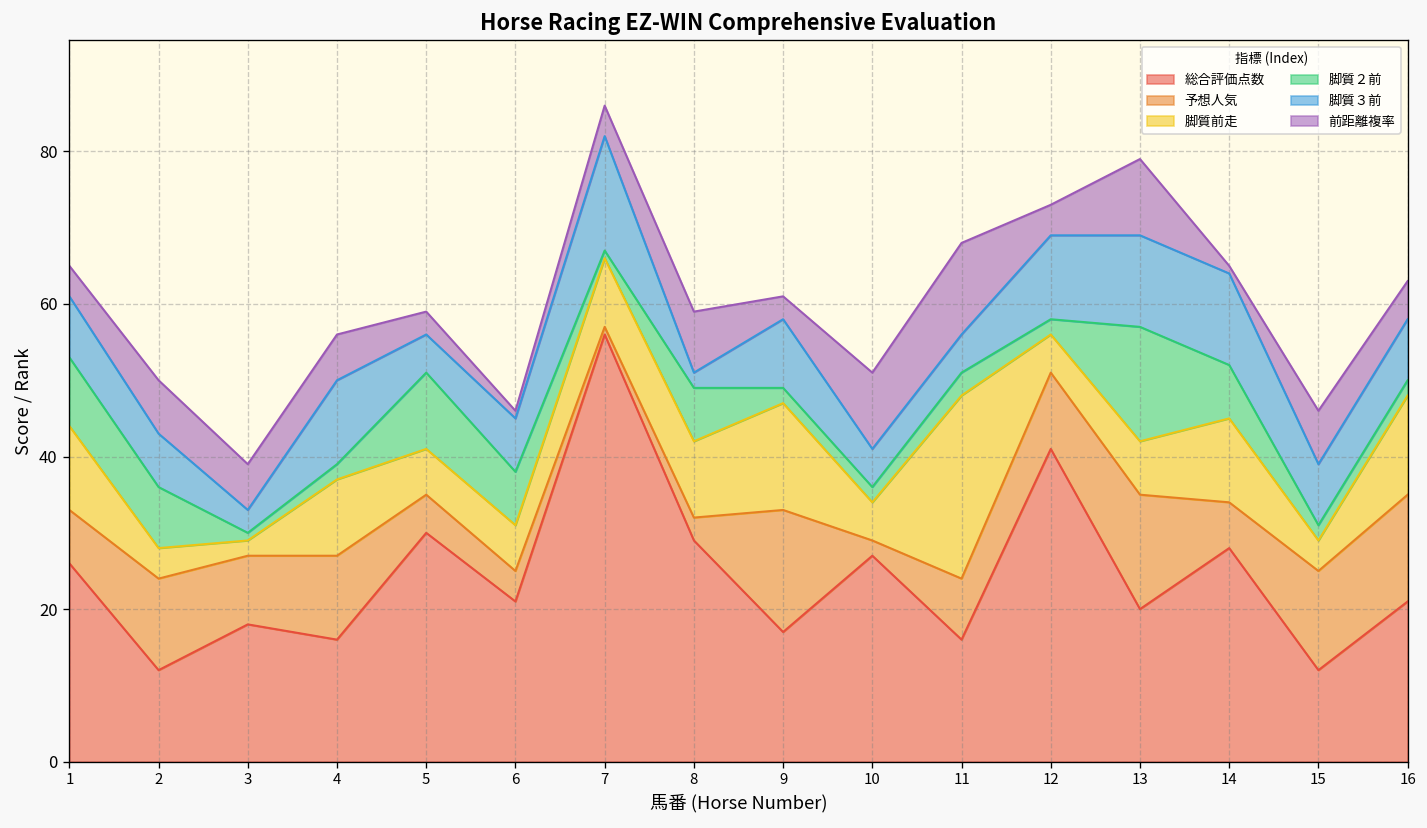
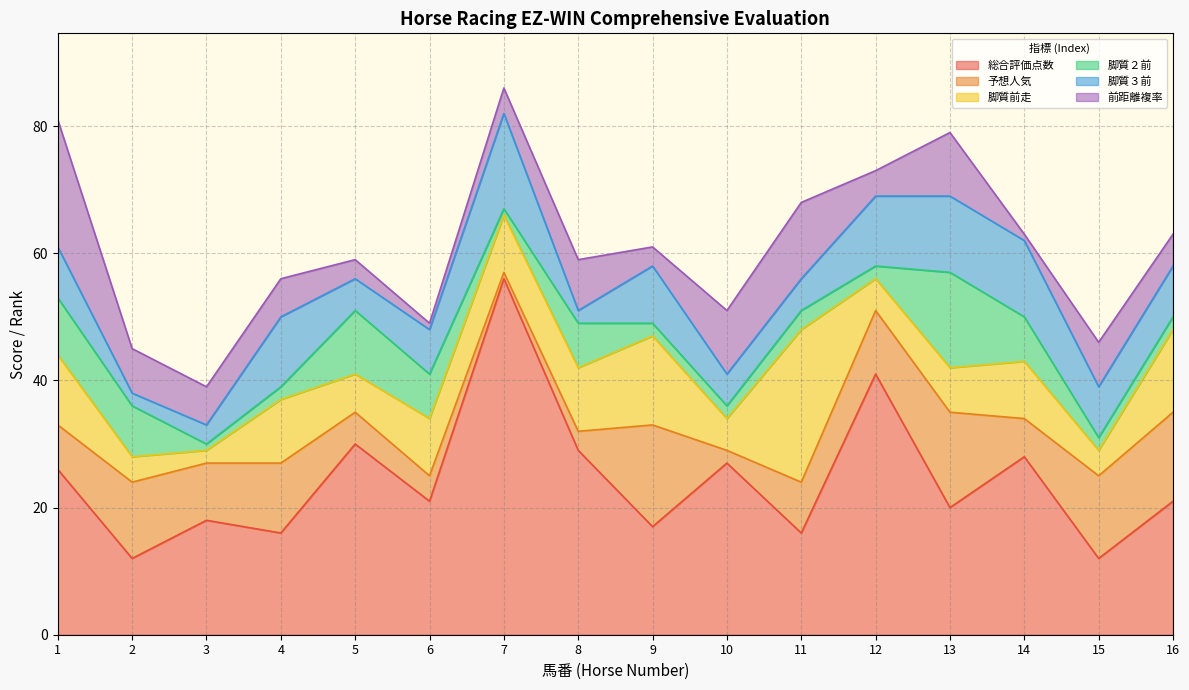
前距離複率, 1: 4 -> 20
脚質３前, 2: 7 -> 2
脚質前走, 6: 6 -> 9
脚質前走, 14: 11 -> 9
